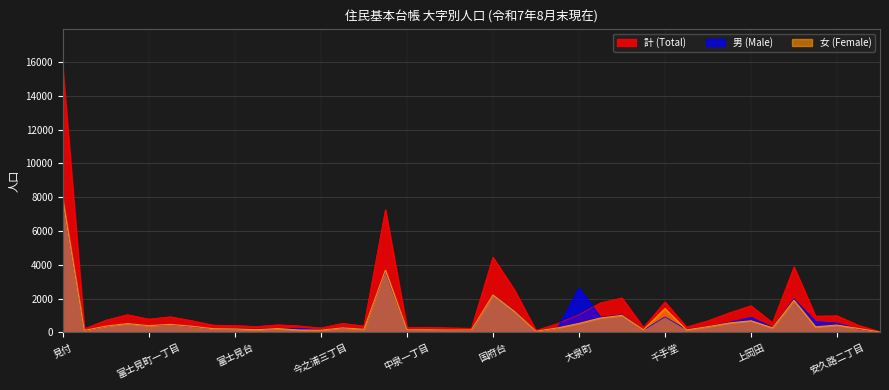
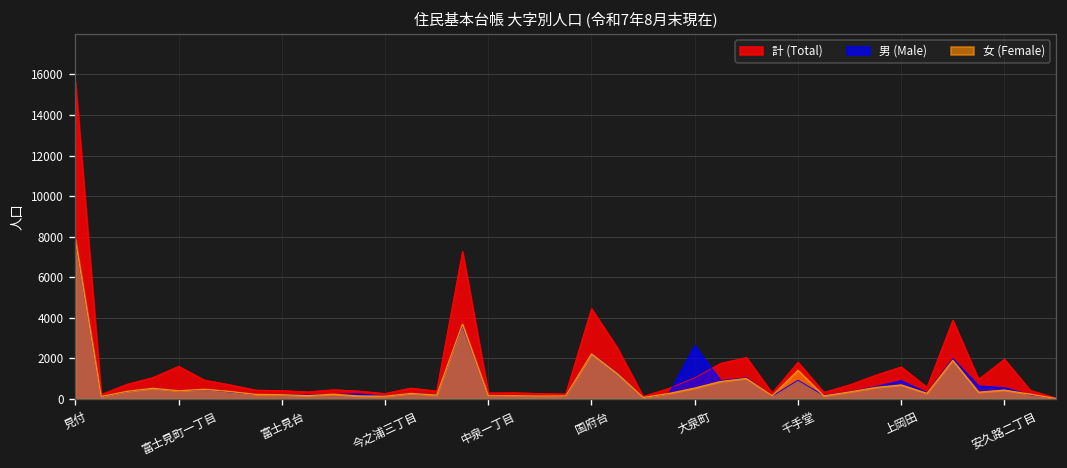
計 (Total), 富士見町一丁目: 800 -> 1600
計 (Total), 安久路二丁目: 1000 -> 2000
